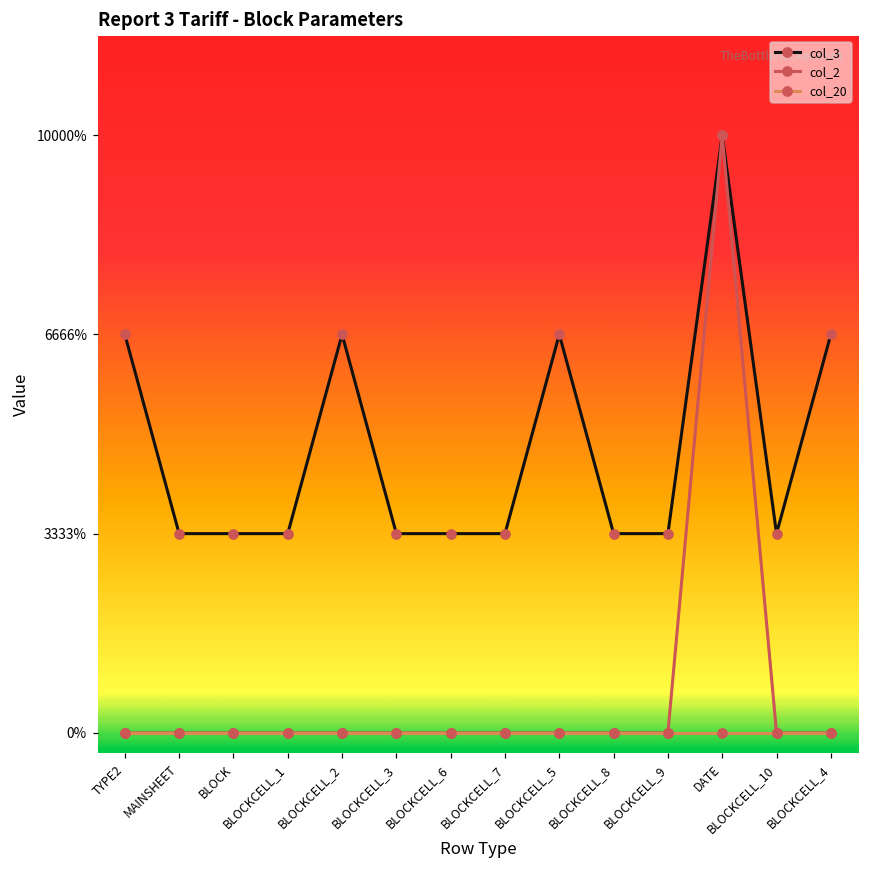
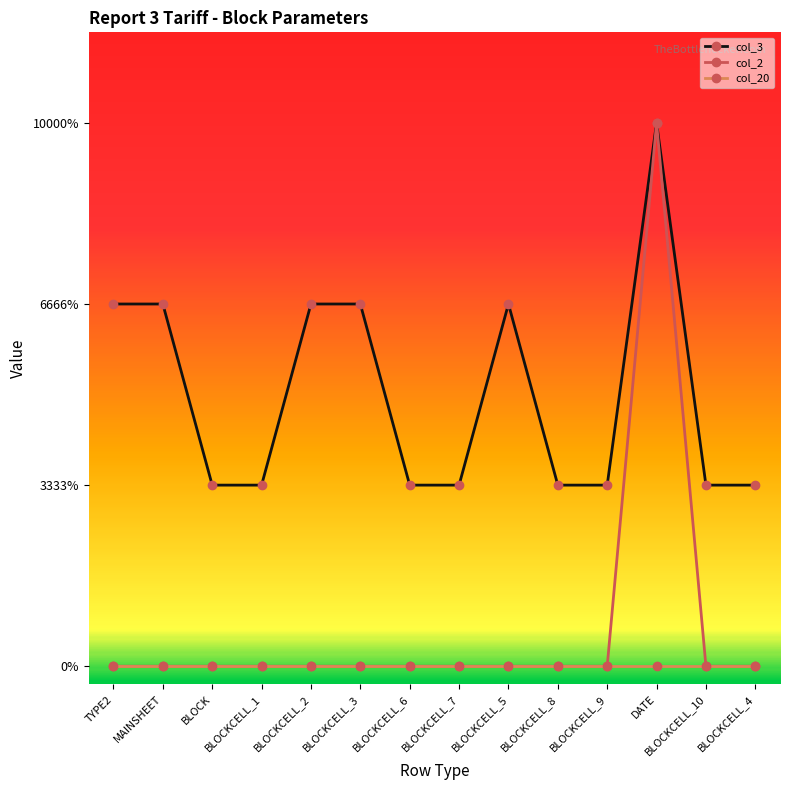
col_3, MAINSHEET: 3300% -> 6700%
col_3, BLOCKCELL_3: 3300% -> 6700%
col_3, BLOCKCELL_4: 6700% -> 3300%
